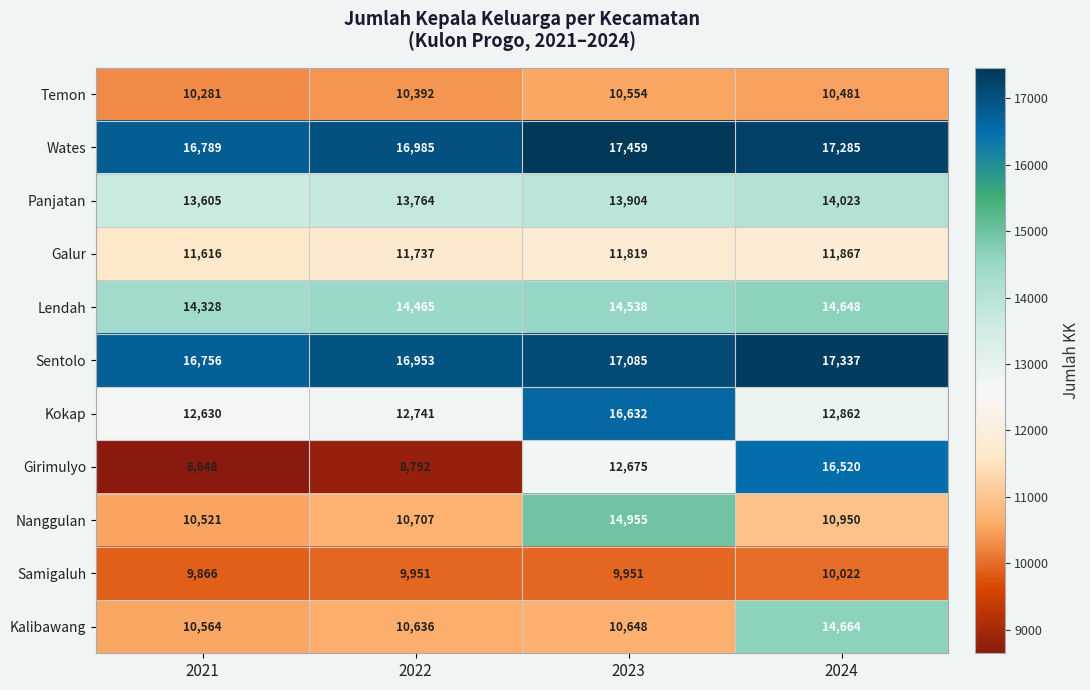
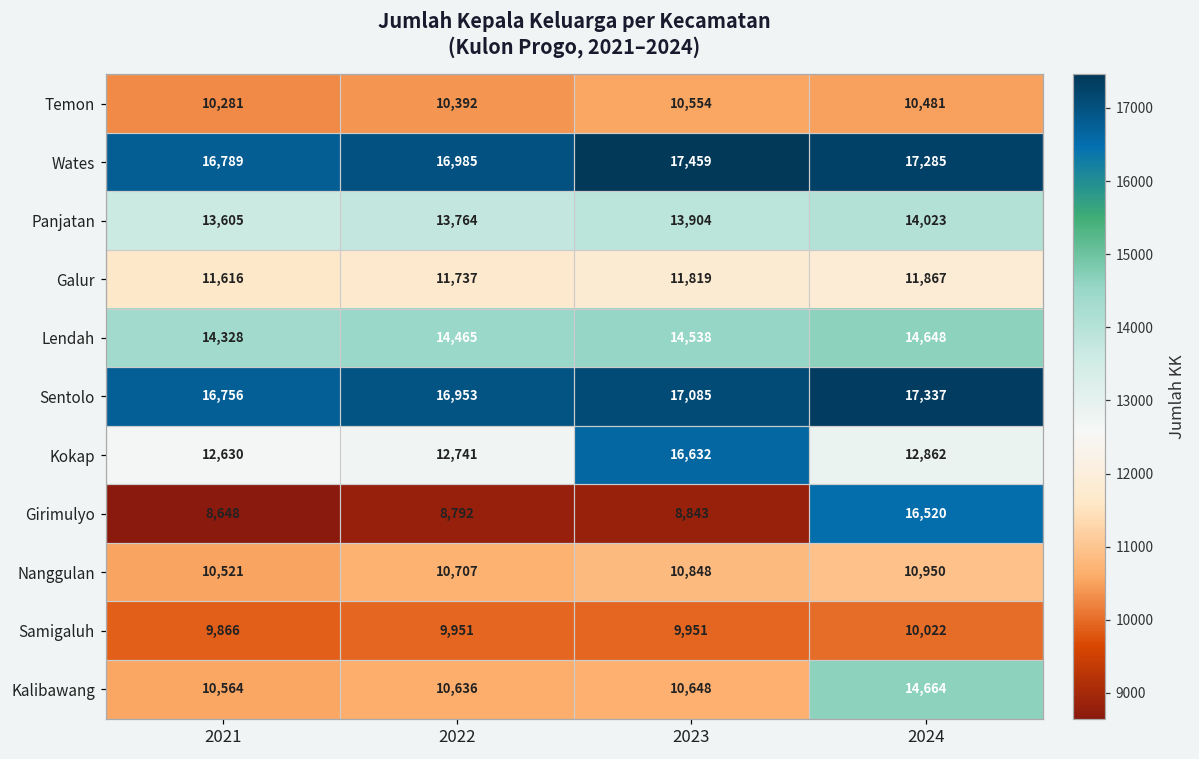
Girimulyo, 2023: 12,675 -> 8,843
Nanggulan, 2023: 14,955 -> 10,848
